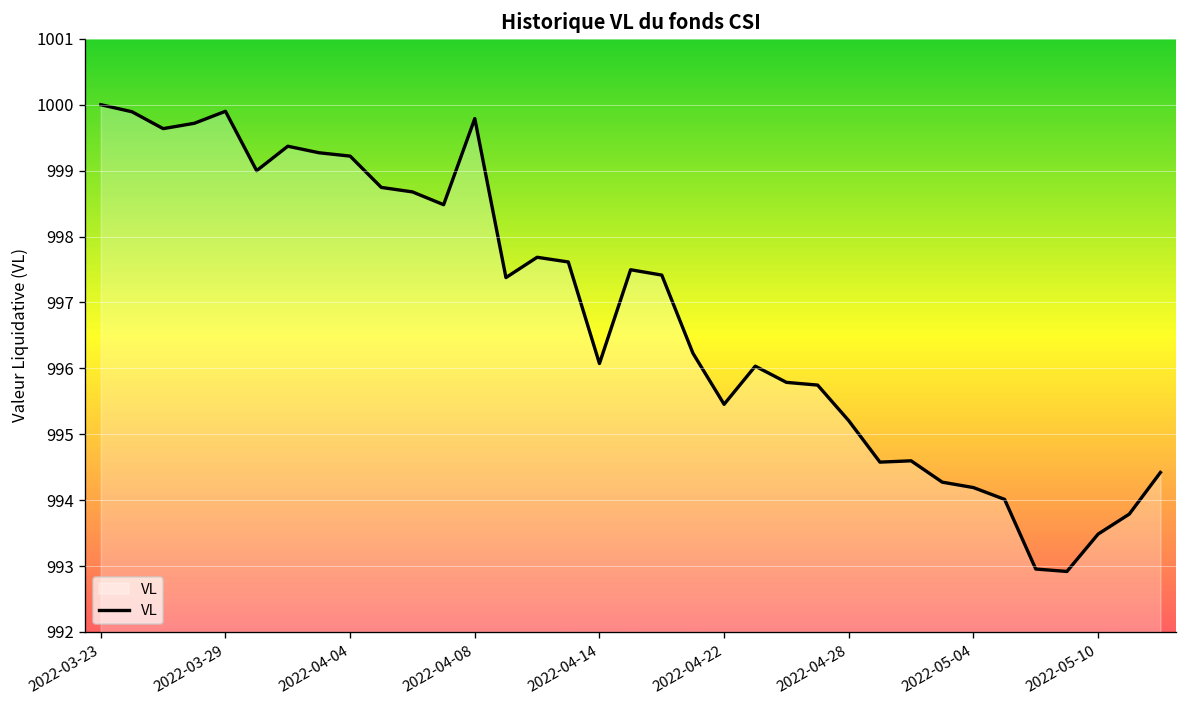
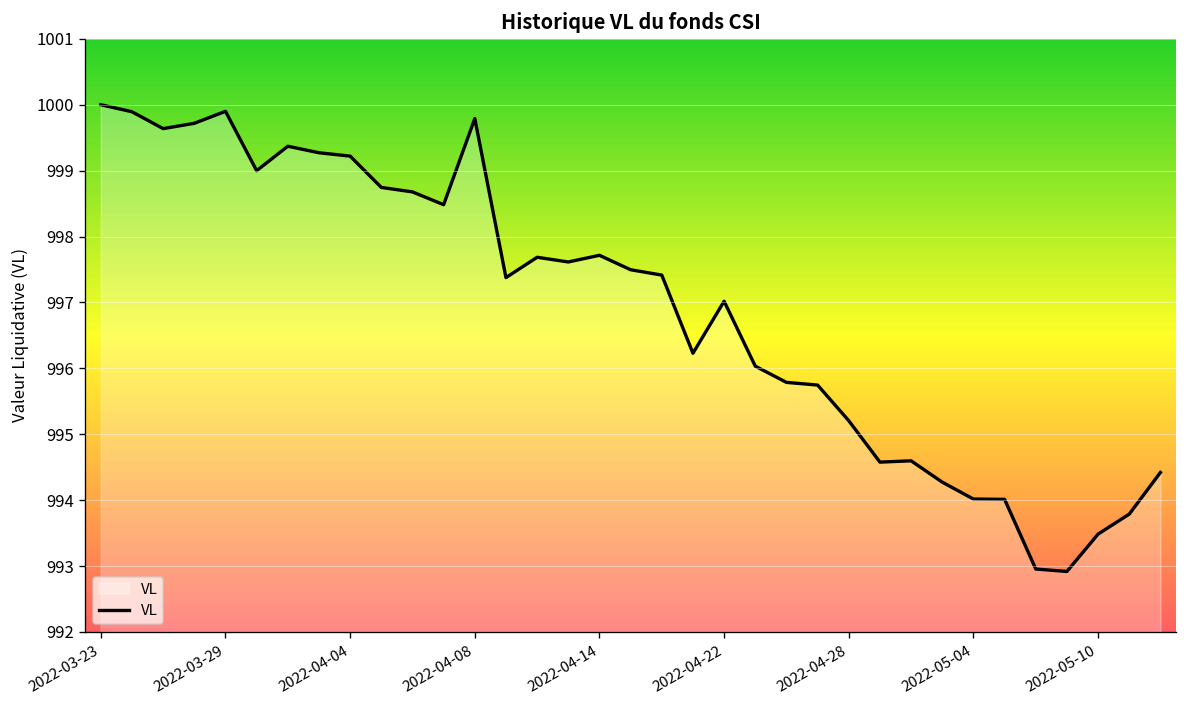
2022-04-14: 996.1 -> 997.7
2022-04-22: 995.5 -> 997.0
2022-05-04: 994.2 -> 994.0
